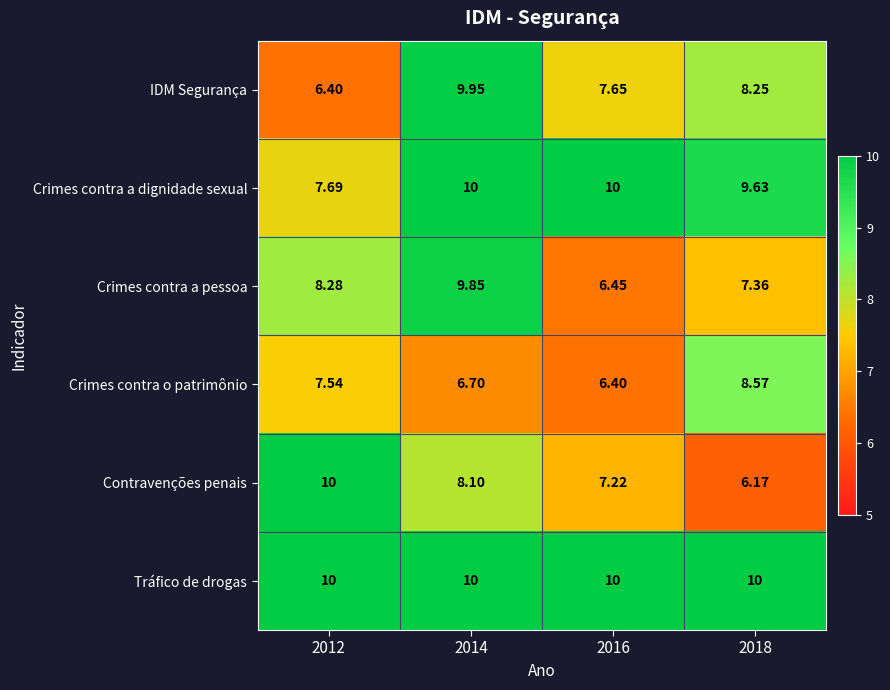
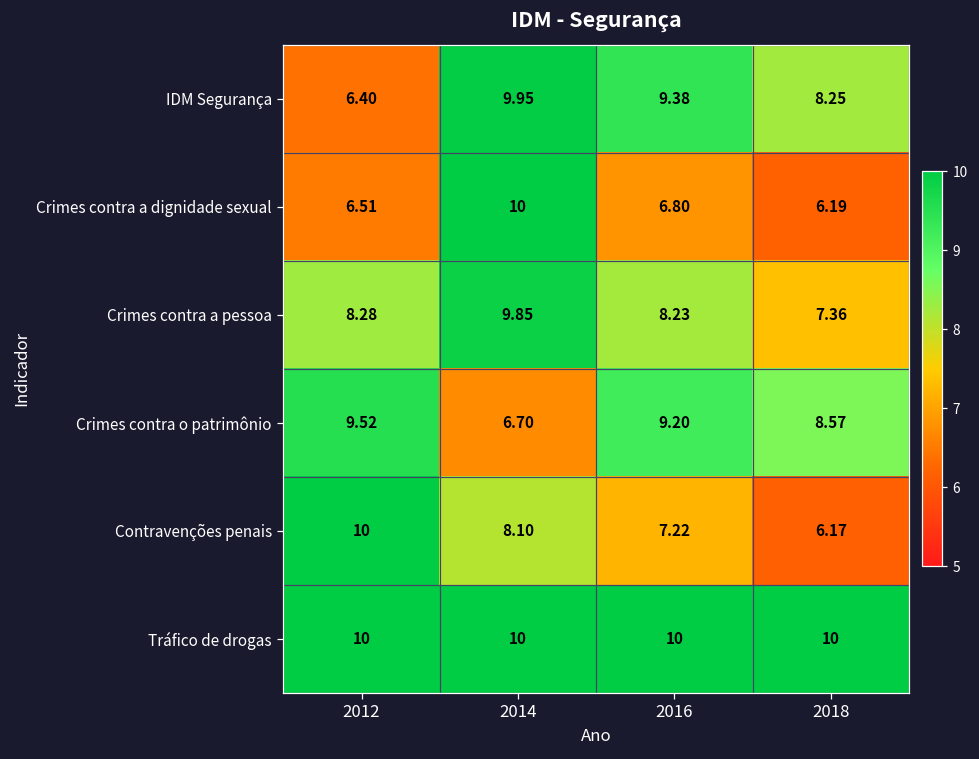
IDM Segurança, 2016: 7.65 -> 9.38
Crimes contra a dignidade sexual, 2012: 7.69 -> 6.51
Crimes contra a dignidade sexual, 2016: 10 -> 6.80
Crimes contra a dignidade sexual, 2018: 9.63 -> 6.19
Crimes contra a pessoa, 2016: 6.45 -> 8.23
Crimes contra o patrimônio, 2012: 7.54 -> 9.52
Crimes contra o patrimônio, 2016: 6.40 -> 9.20
